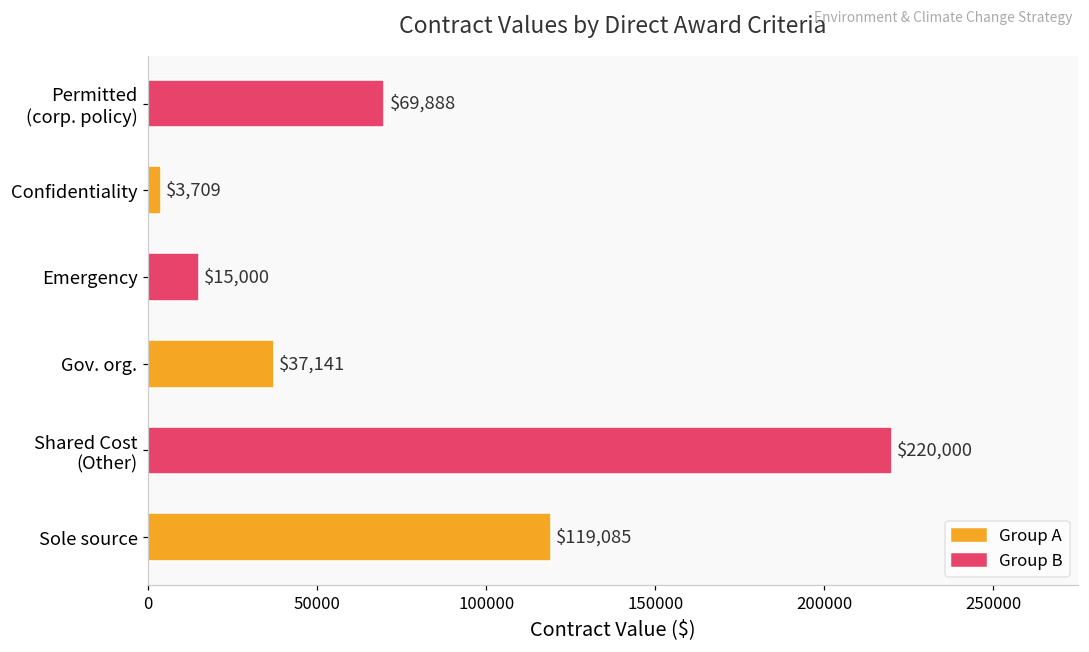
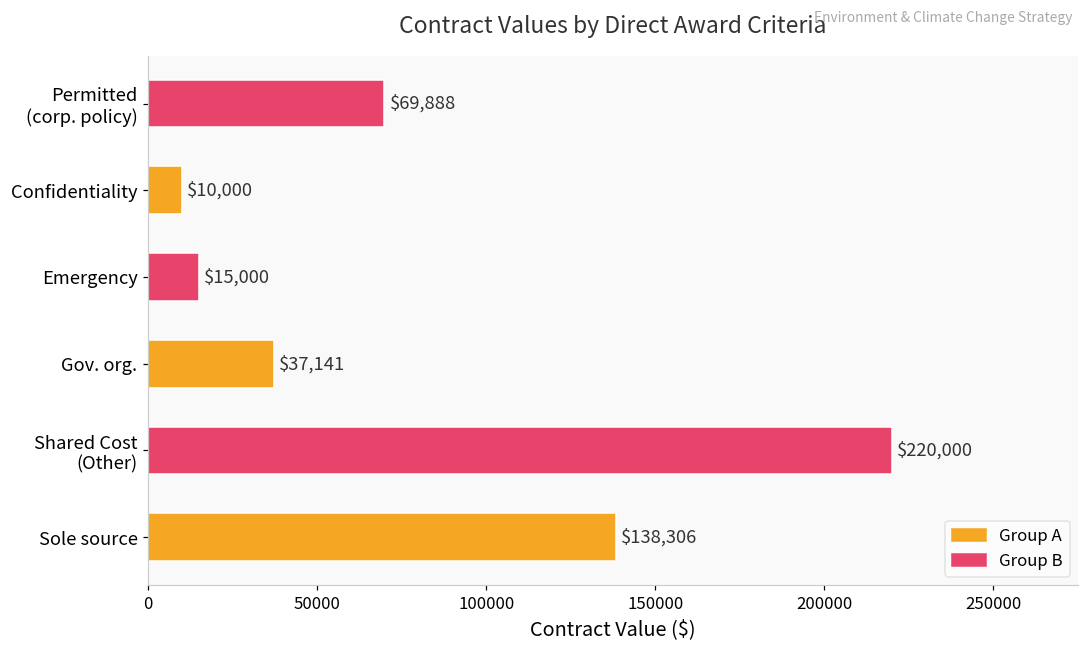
Confidentiality: $3,709 -> $10,000
Sole source: $119,085 -> $138,306
